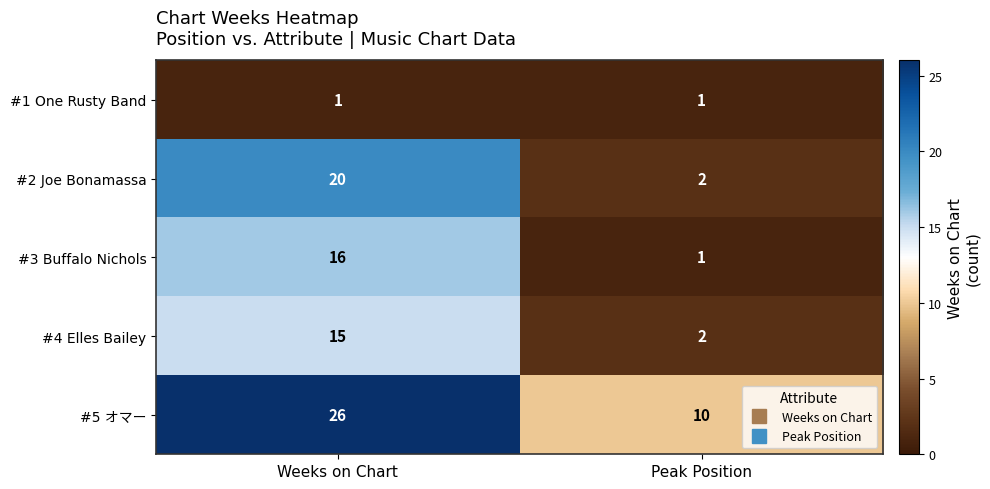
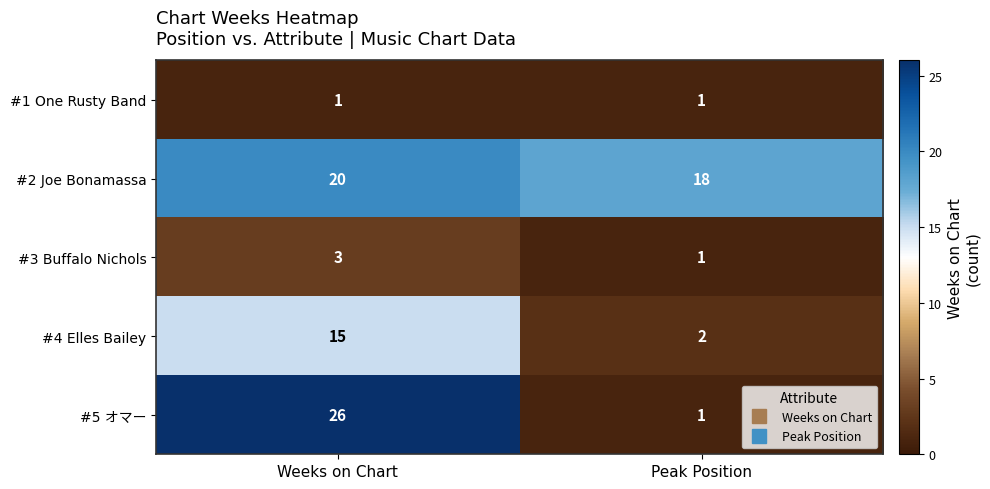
#2 Joe Bonamassa, Peak Position: 2 -> 18
#3 Buffalo Nichols, Weeks on Chart: 16 -> 3
#5 オマー, Peak Position: 10 -> 1
